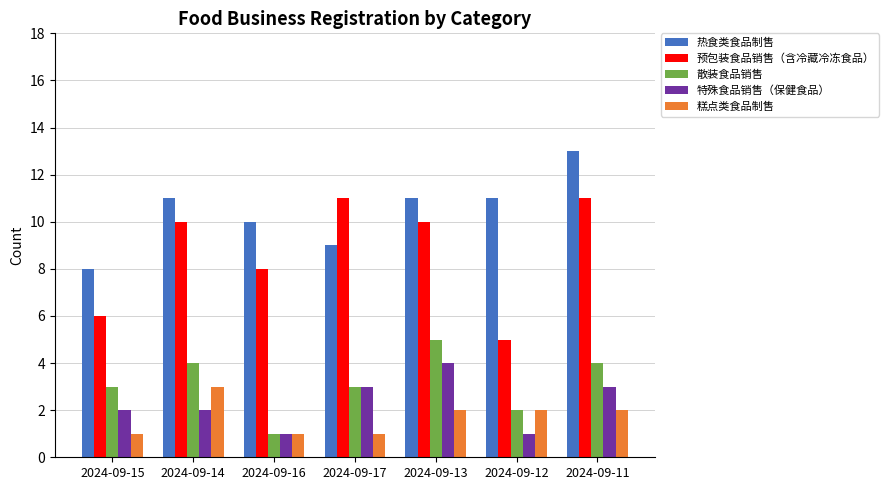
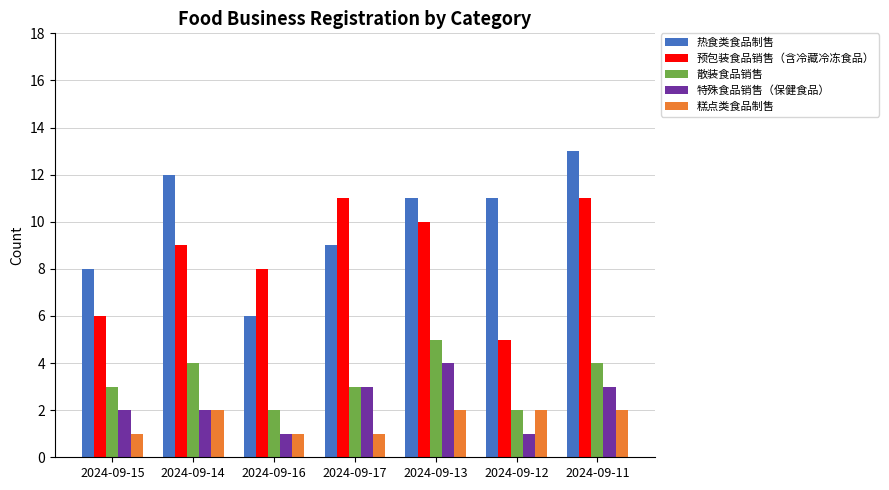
热食类食品制售, 2024-09-14: 11 -> 12
预包装食品销售（含冷藏冷冻食品）, 2024-09-14: 10 -> 9
糕点类食品制售, 2024-09-14: 3 -> 2
热食类食品制售, 2024-09-16: 10 -> 6
散装食品销售, 2024-09-16: 1 -> 2
